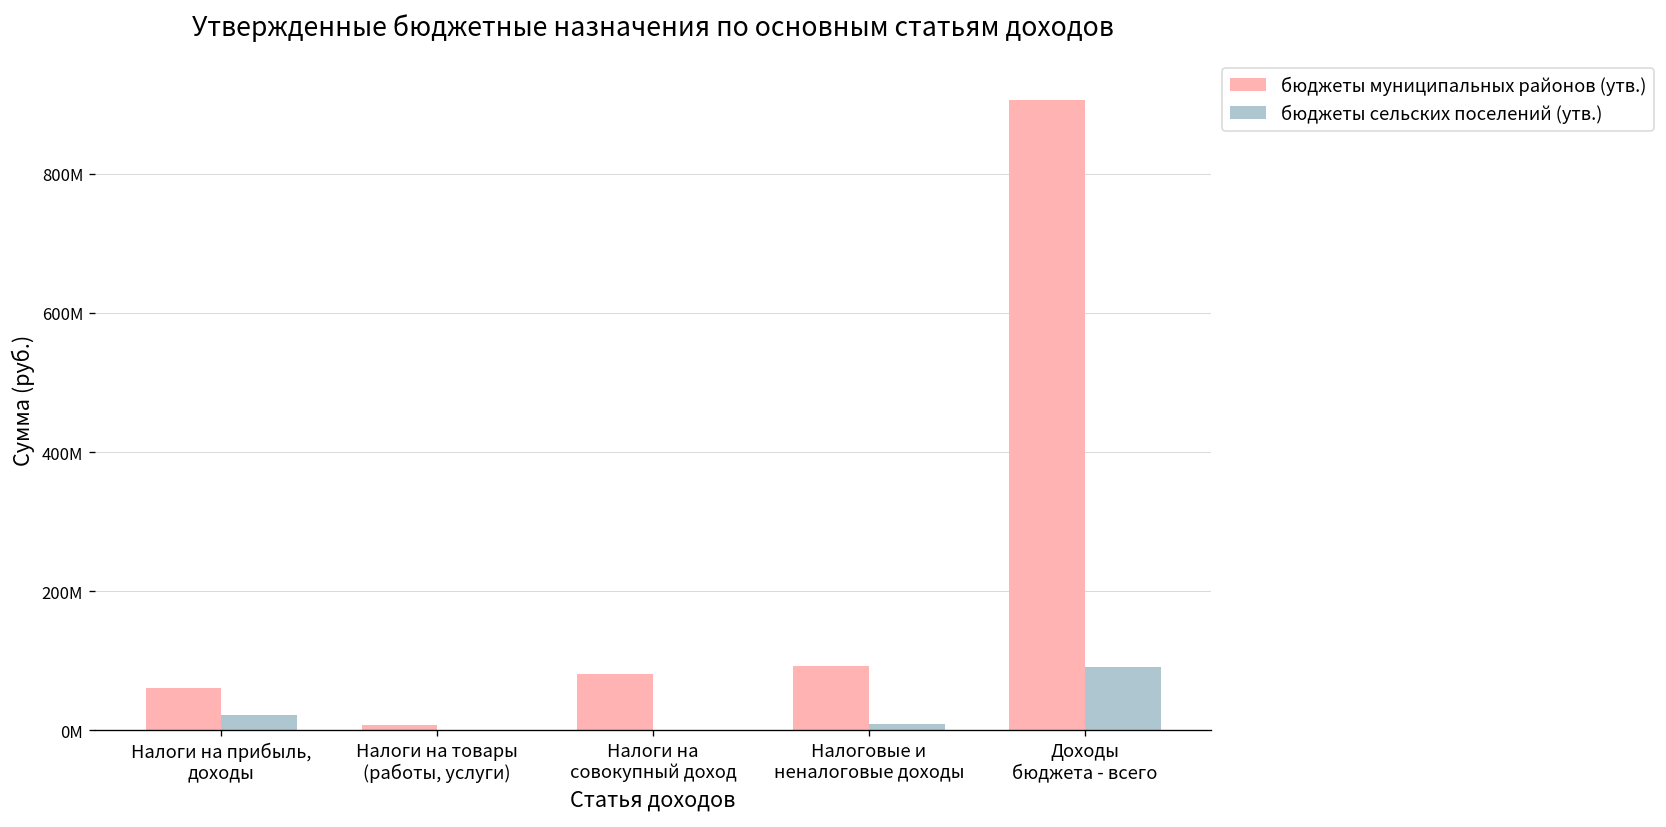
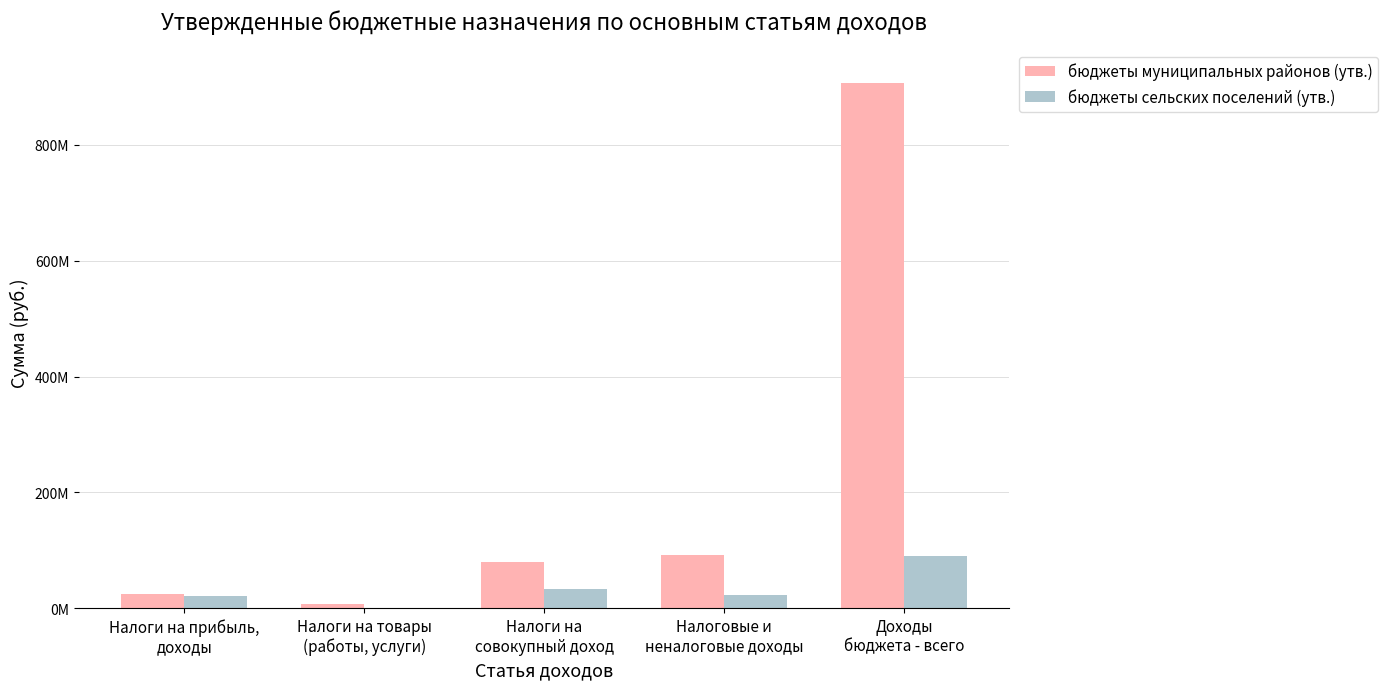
бюджеты муниципальных районов (утв.), Налоги на прибыль, доходы: 60000000 -> 20000000
бюджеты сельских поселений (утв.), Налоги на совокупный доход: 0 -> 30000000
бюджеты сельских поселений (утв.), Налоговые и неналоговые доходы: 10000000 -> 20000000
